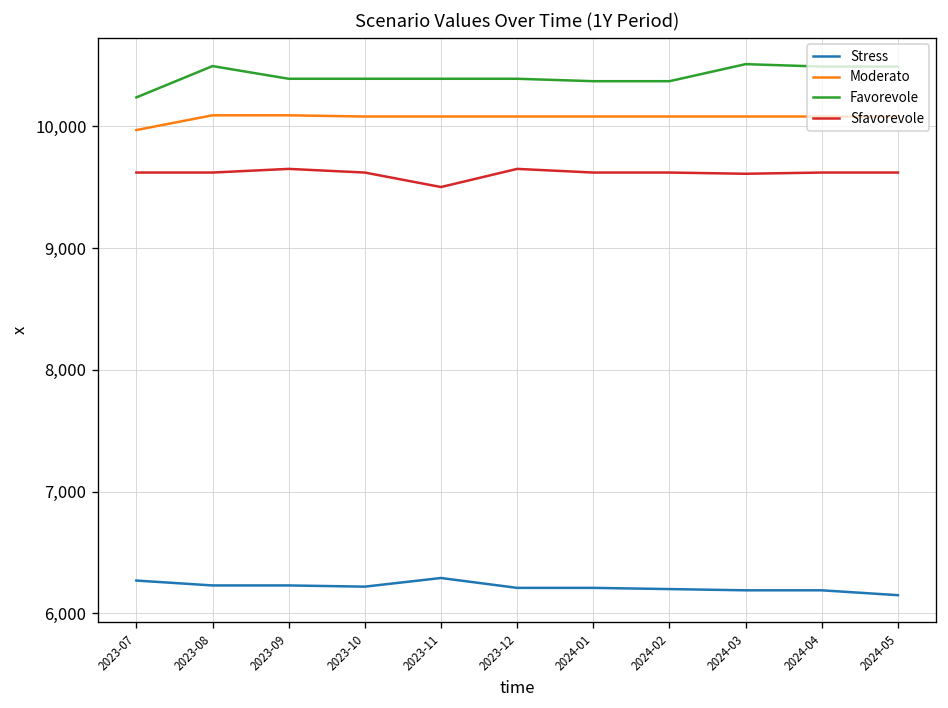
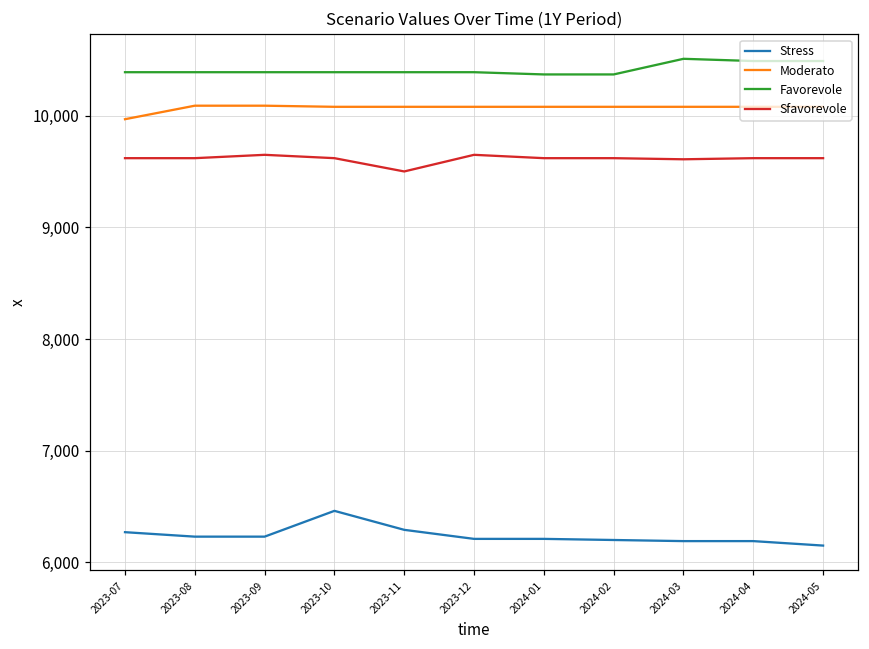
Favorevole, 2023-07: 10,240 -> 10,390
Favorevole, 2023-08: 10,490 -> 10,390
Stress, 2023-10: 6,220 -> 6,460
